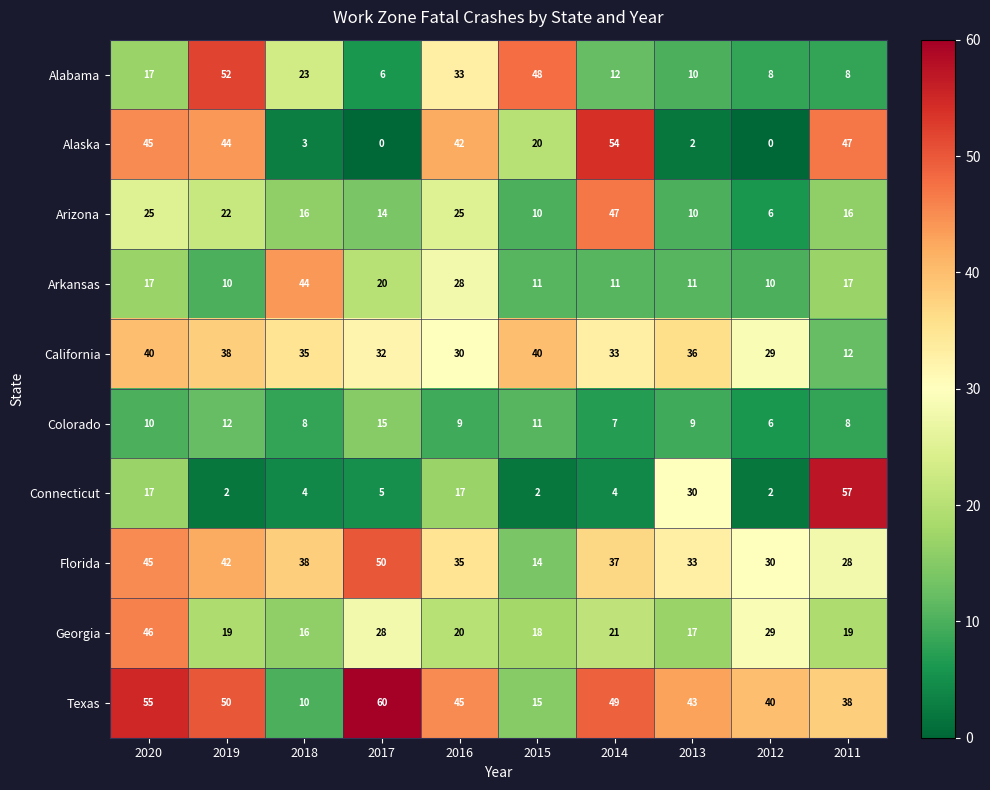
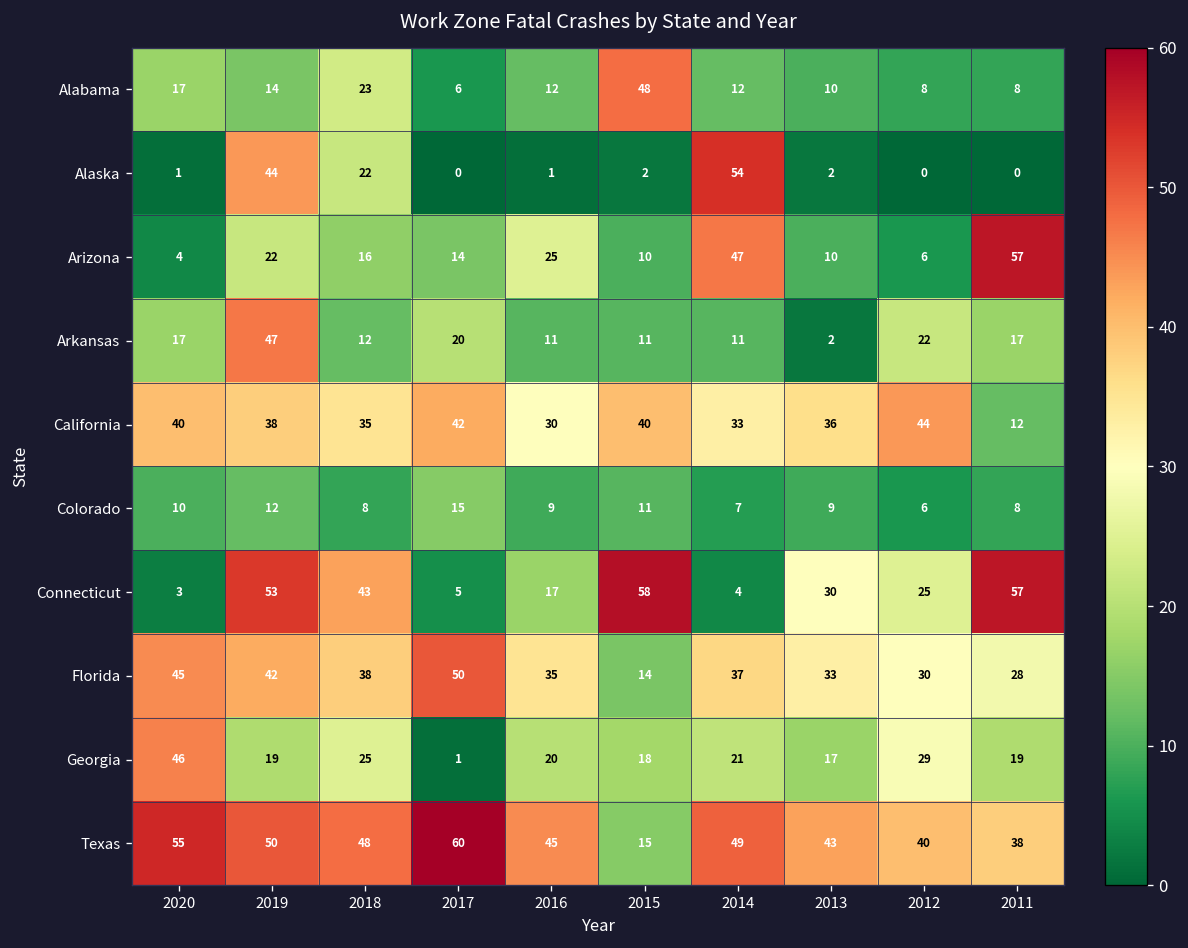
Alabama, 2019: 52 -> 14
Alabama, 2016: 33 -> 12
Alaska, 2020: 45 -> 1
Alaska, 2018: 3 -> 22
Alaska, 2016: 42 -> 1
Alaska, 2015: 20 -> 2
Alaska, 2011: 47 -> 0
Arizona, 2020: 25 -> 4
Arizona, 2011: 16 -> 57
Arkansas, 2019: 10 -> 47
Arkansas, 2018: 44 -> 12
Arkansas, 2016: 28 -> 11
Arkansas, 2013: 11 -> 2
Arkansas, 2012: 10 -> 22
California, 2017: 32 -> 42
California, 2012: 29 -> 44
Connecticut, 2020: 17 -> 3
Connecticut, 2019: 2 -> 53
Connecticut, 2018: 4 -> 43
Connecticut, 2015: 2 -> 58
Connecticut, 2012: 2 -> 25
Georgia, 2018: 16 -> 25
Georgia, 2017: 28 -> 1
Texas, 2018: 10 -> 48
